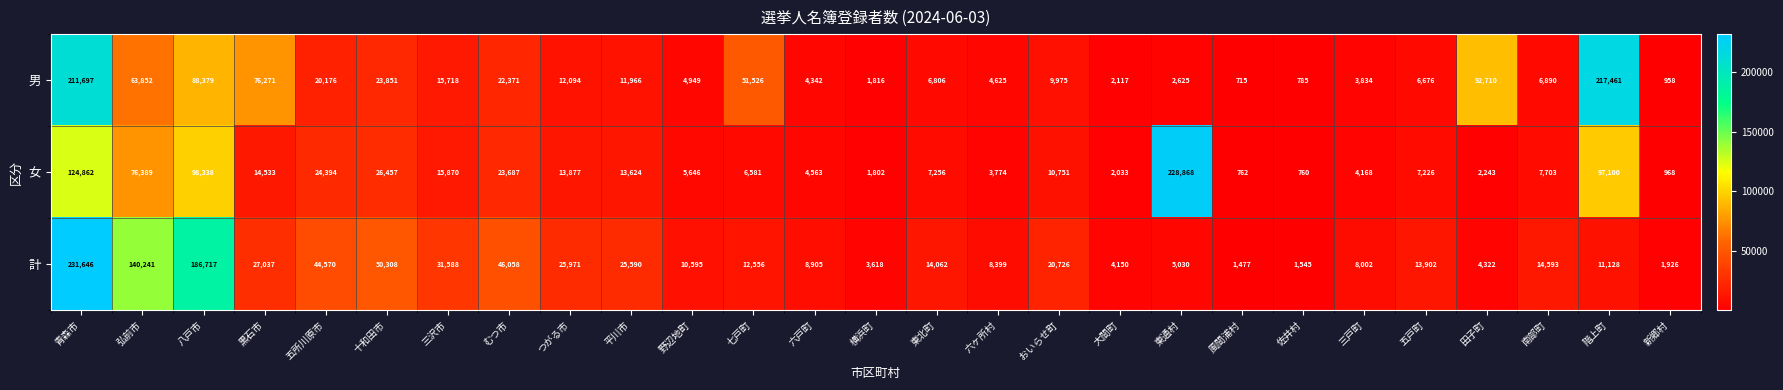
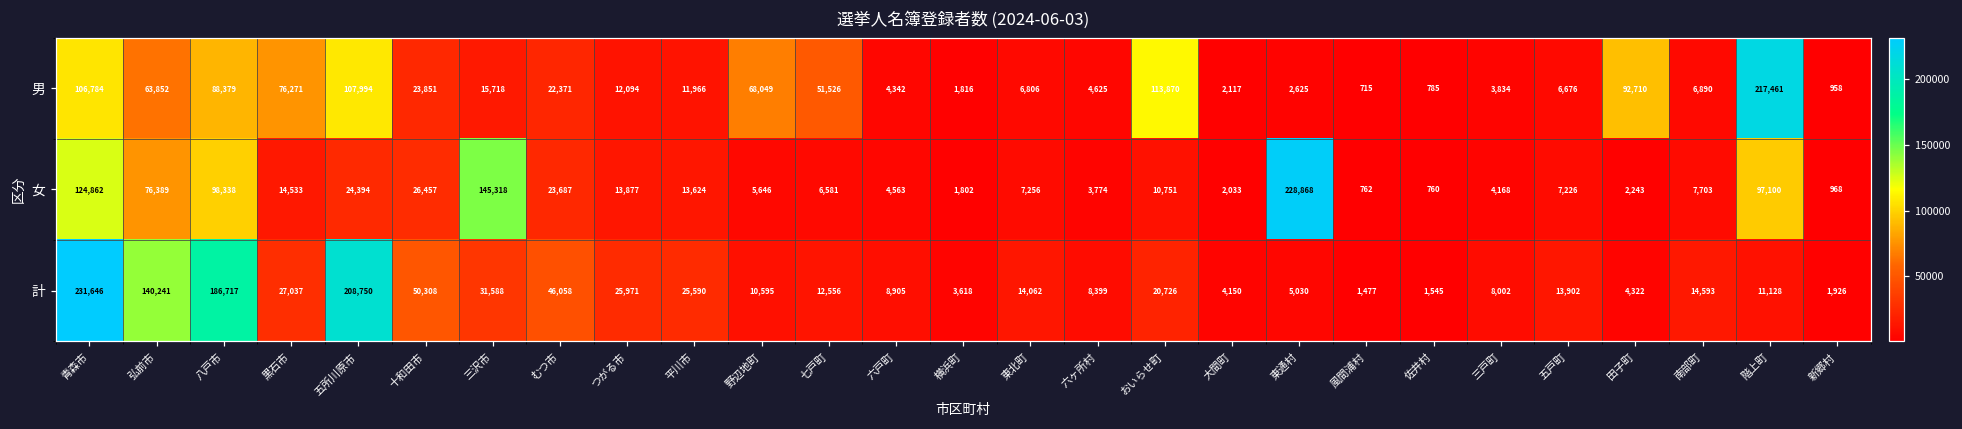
男, 青森市: 211,697 -> 106,784
男, 五所川原市: 20,176 -> 107,994
男, 野辺地町: 4,949 -> 68,049
男, おいらせ町: 9,975 -> 113,870
女, 三沢市: 15,870 -> 145,318
計, 五所川原市: 44,570 -> 208,750
